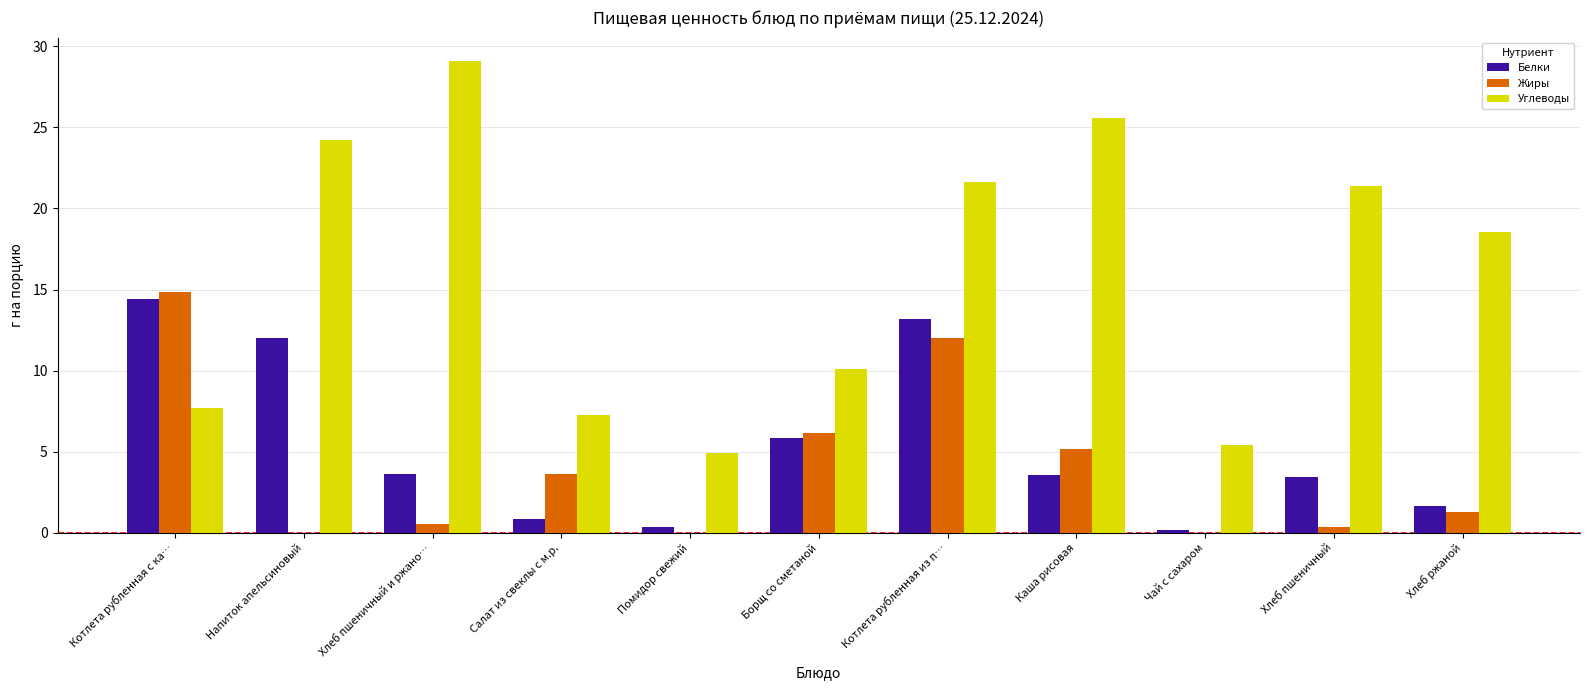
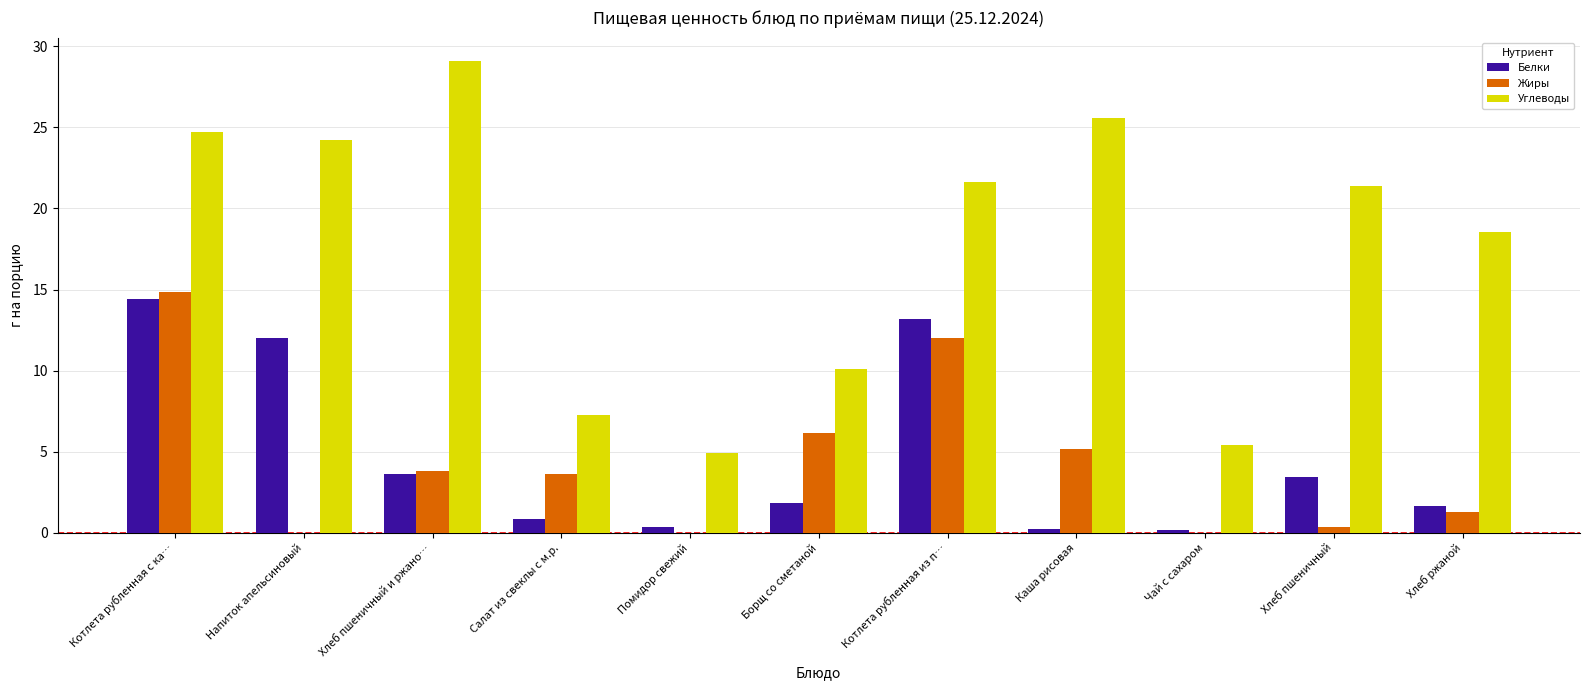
Углеводы, Котлета рубленная с ка…: 7.7 -> 24.7
Жиры, Хлеб пшеничный и ржано…: 0.5 -> 3.8
Белки, Борщ со сметаной: 5.9 -> 1.9
Белки, Каша рисовая: 3.6 -> 0.3
